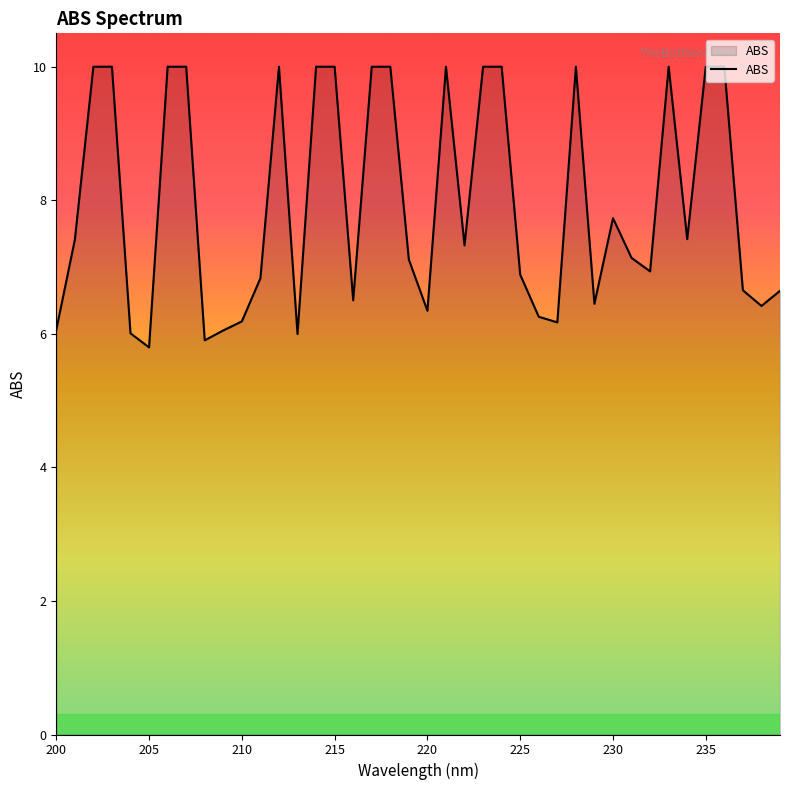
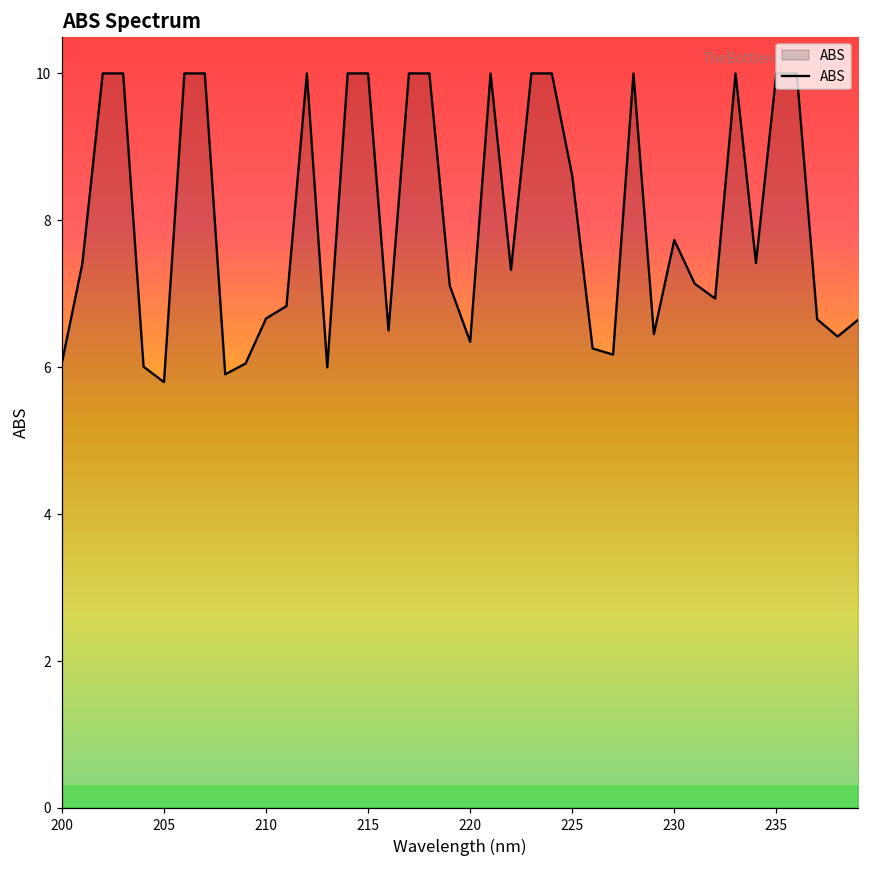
210: 6.2 -> 6.7
225: 6.9 -> 8.6
